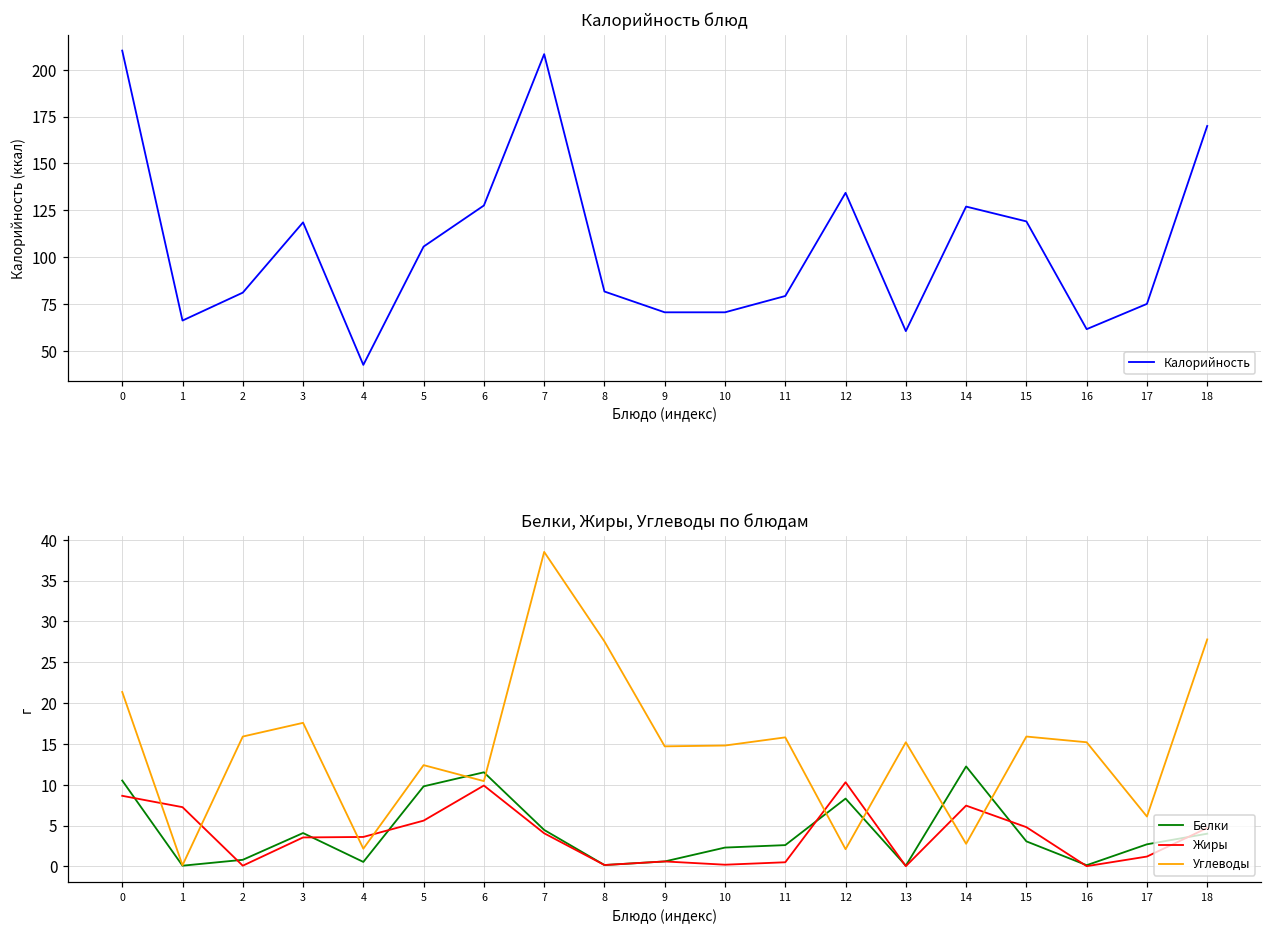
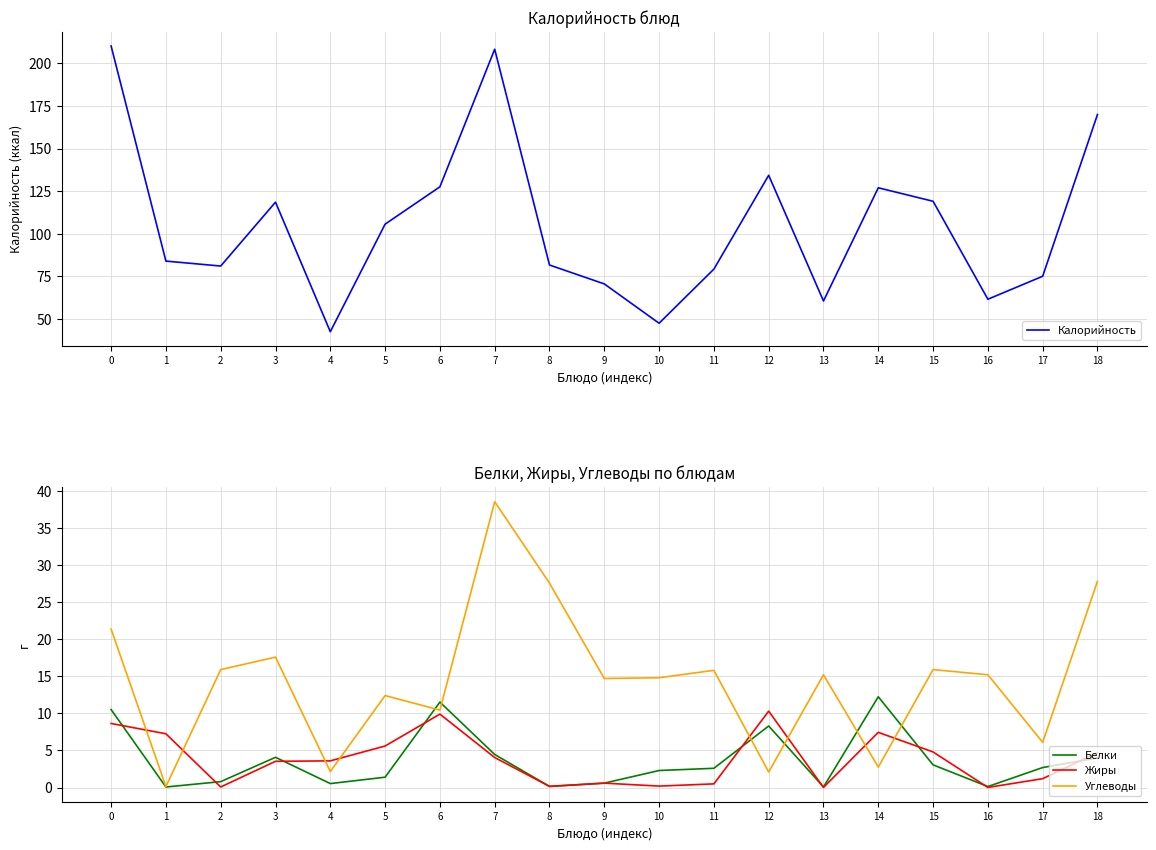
Калорийность блюд, 1: 66 -> 84
Калорийность блюд, 10: 71 -> 47
Белки, Жиры, Углеводы по блюдам, Белки, 5: 10 -> 1
